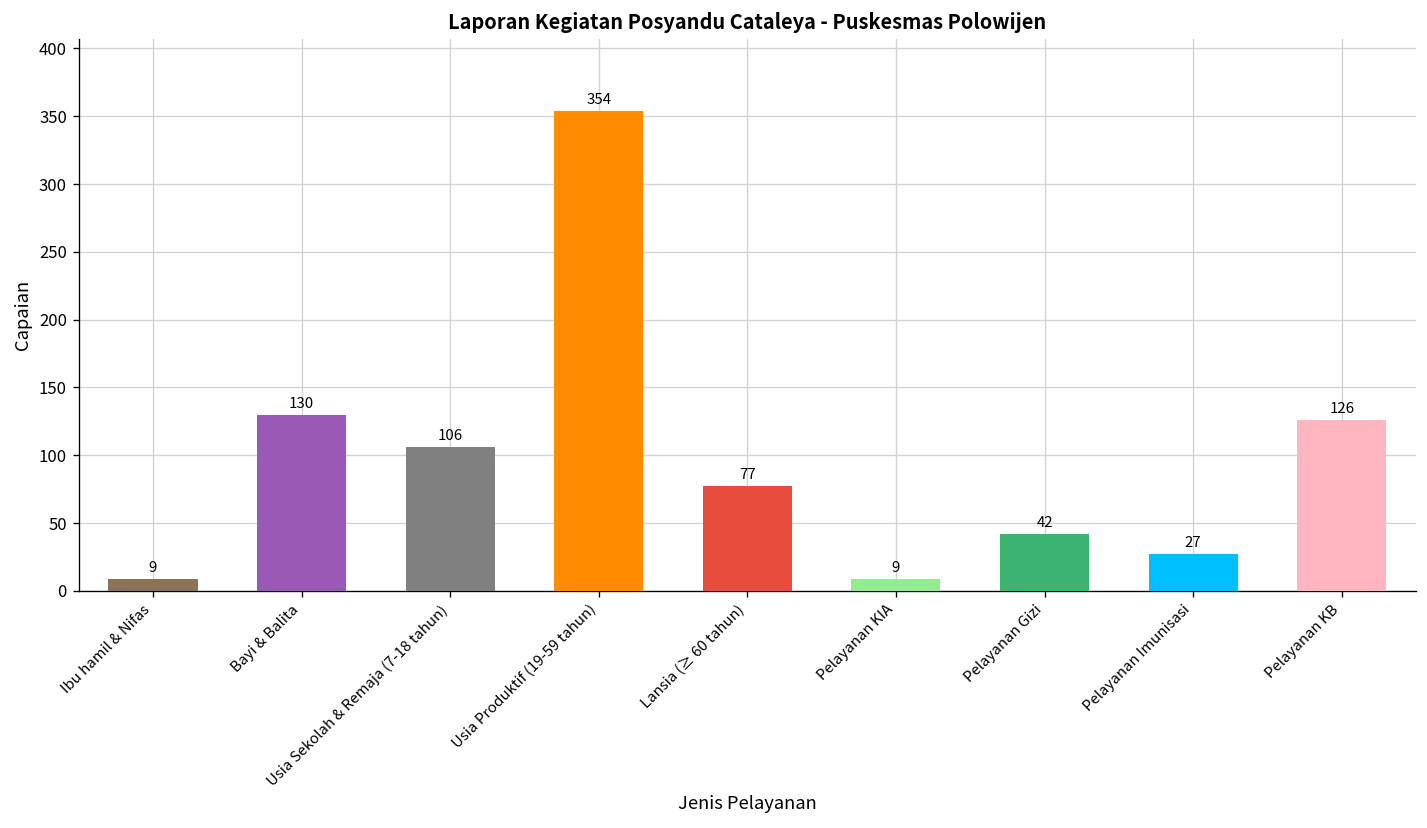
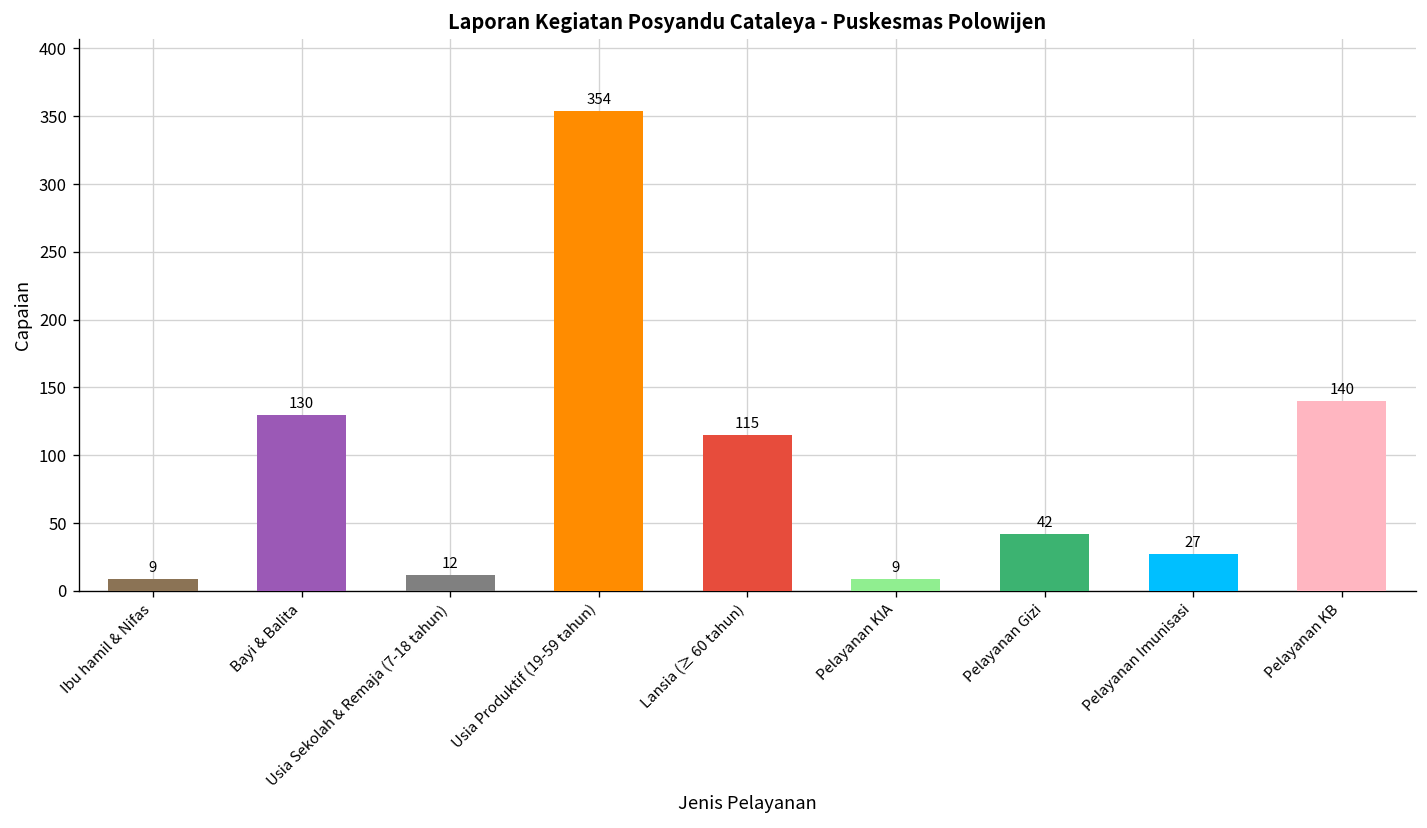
Usia Sekolah & Remaja (7-18 tahun): 106 -> 12
Lansia (≥ 60 tahun): 77 -> 115
Pelayanan KB: 126 -> 140
